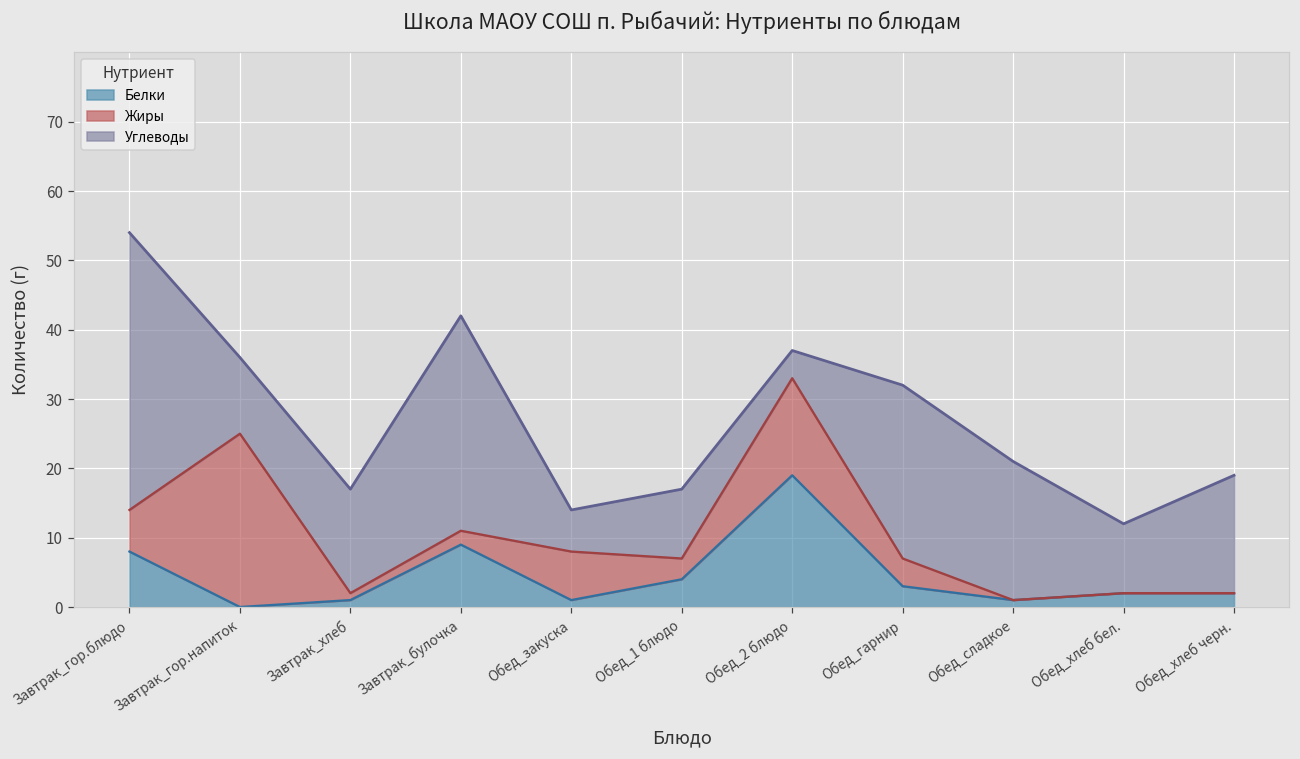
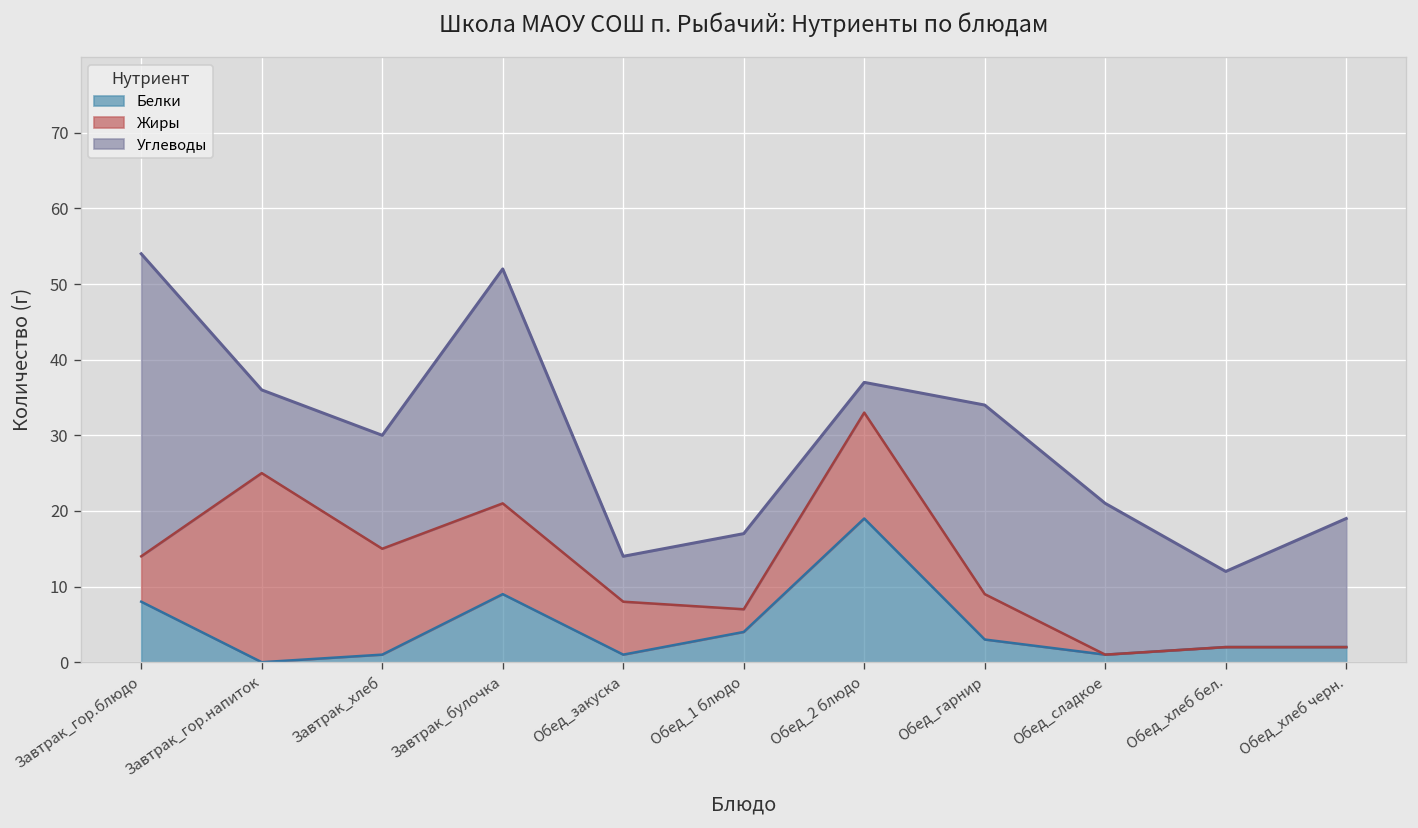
Жиры, Завтрак_хлеб: 1 -> 14
Жиры, Завтрак_булочка: 2 -> 12
Жиры, Обед_гарнир: 4 -> 6
